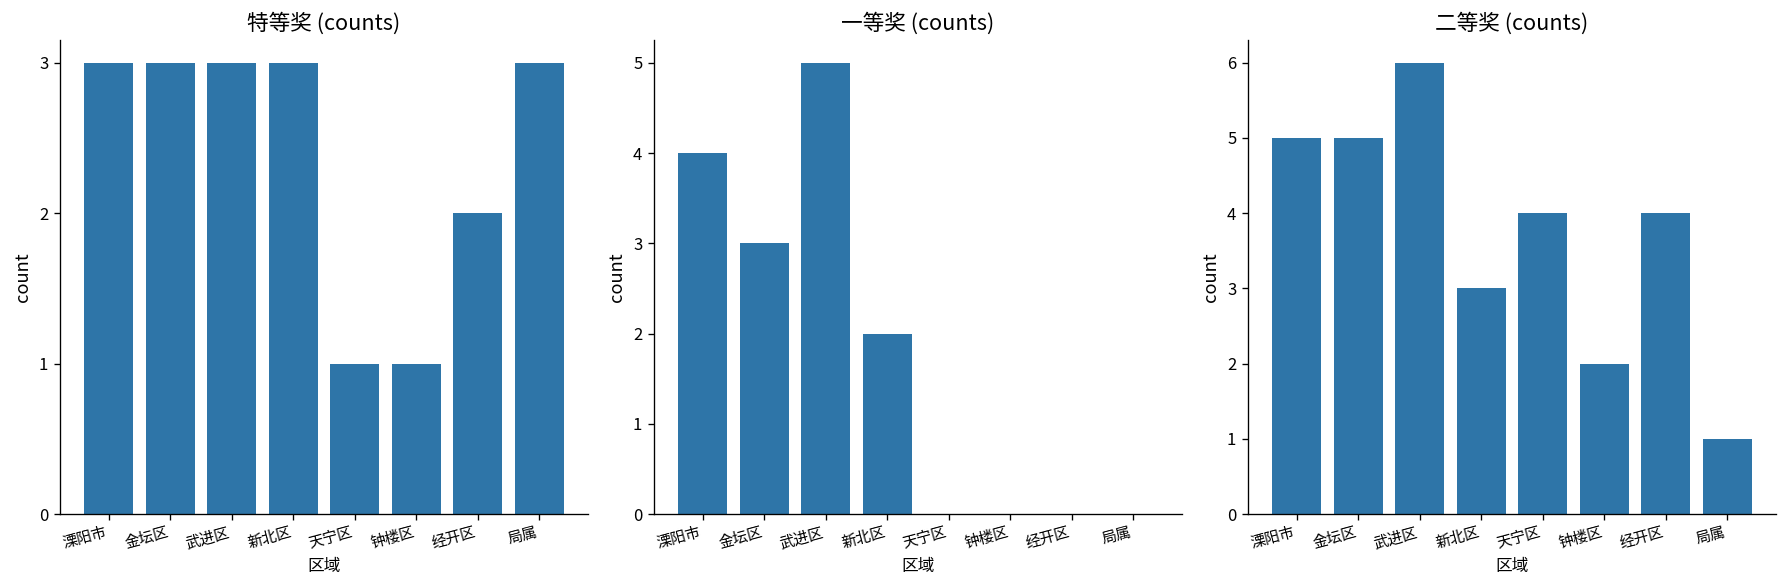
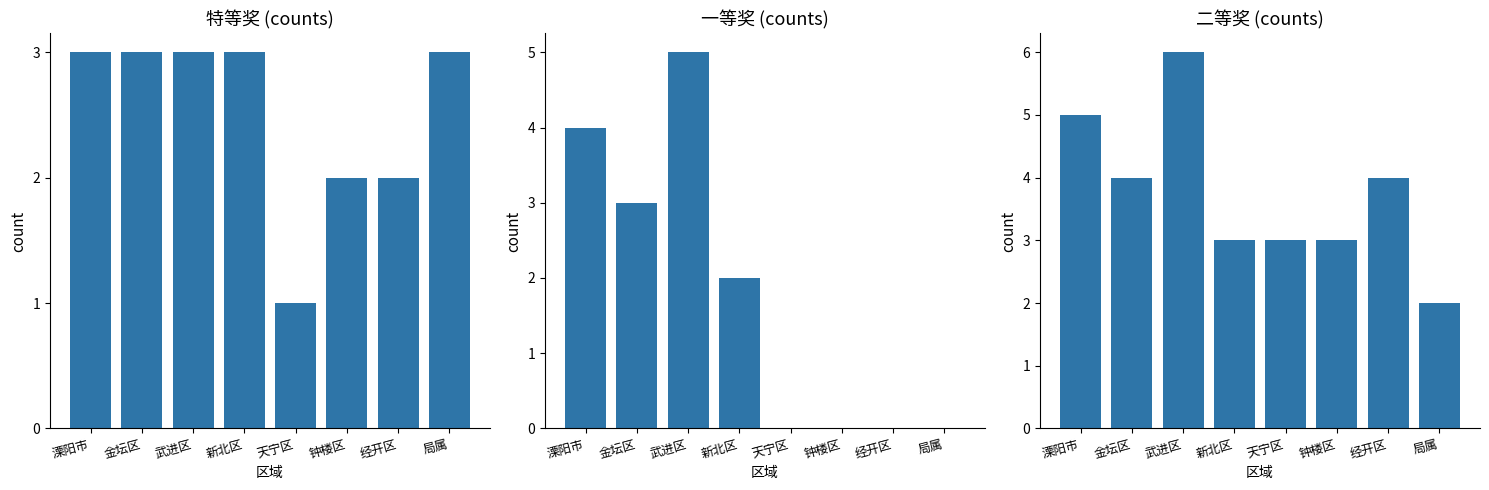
特等奖 (counts), 钟楼区: 1 -> 2
二等奖 (counts), 金坛区: 5 -> 4
二等奖 (counts), 天宁区: 4 -> 3
二等奖 (counts), 钟楼区: 2 -> 3
二等奖 (counts), 局属: 1 -> 2
